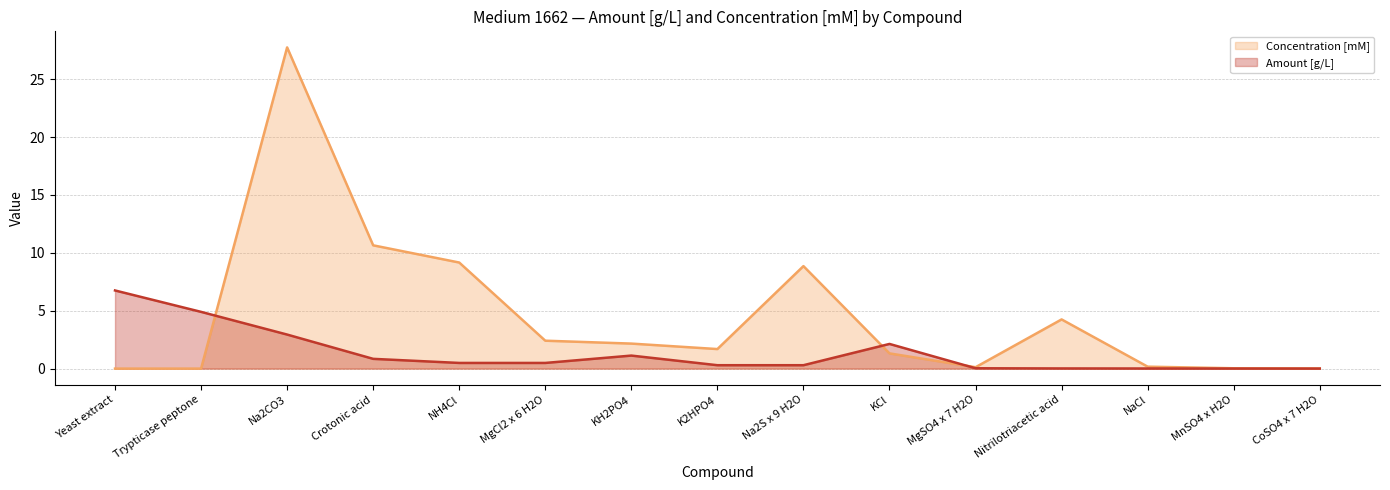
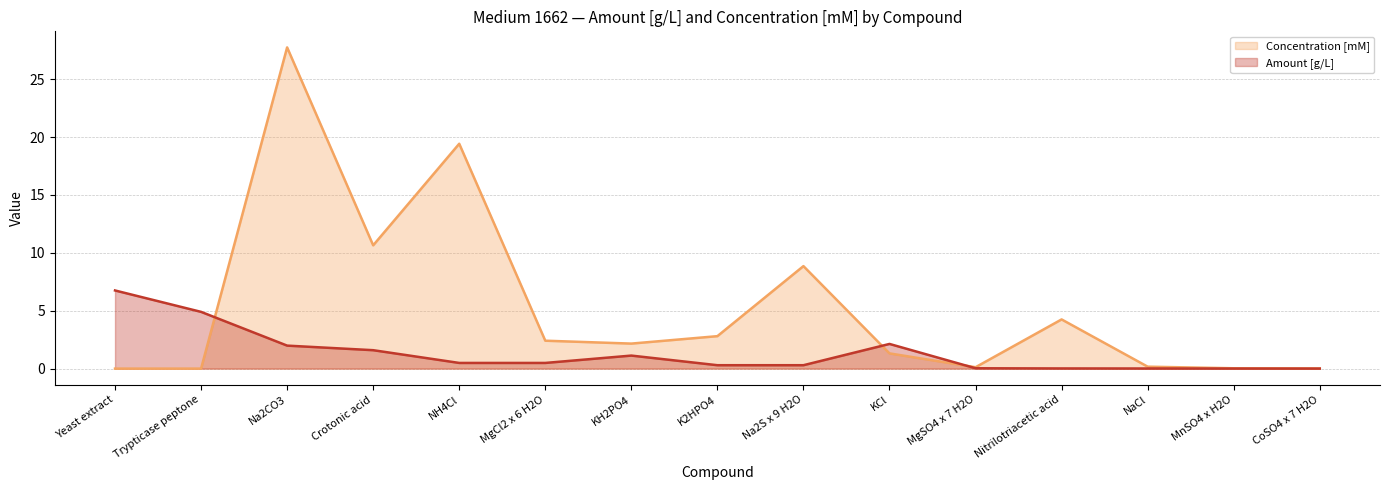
Amount [g/L], Na2CO3: 2.9 -> 2.0
Amount [g/L], Crotonic acid: 0.8 -> 1.6
Concentration [mM], NH4Cl: 9.2 -> 19.4
Concentration [mM], K2HPO4: 1.7 -> 2.8
